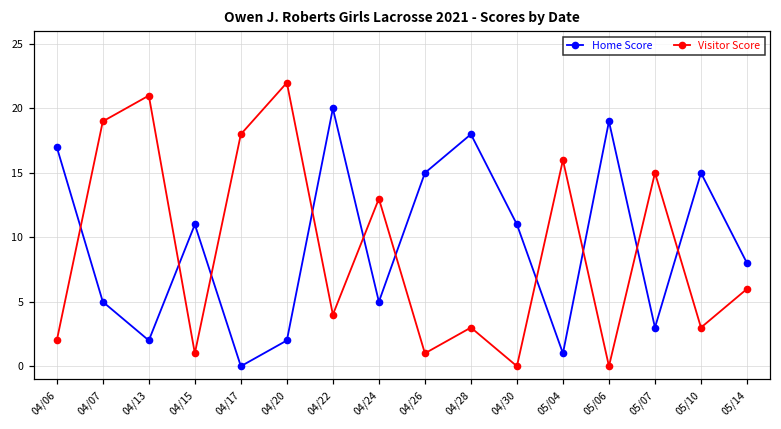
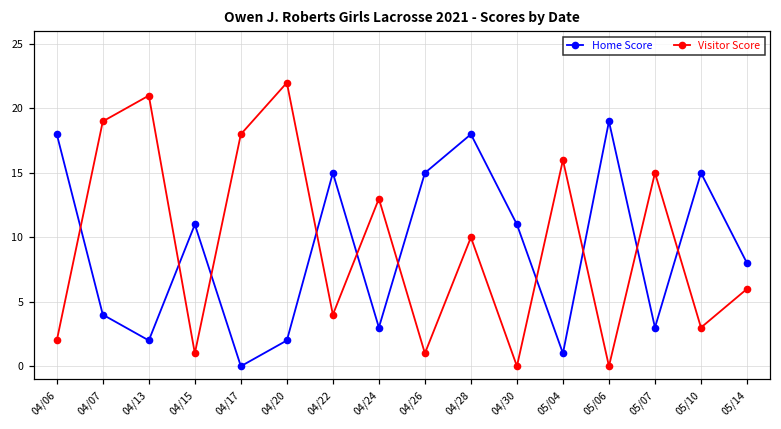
Home Score, 04/06: 17 -> 18
Home Score, 04/07: 5 -> 4
Home Score, 04/22: 20 -> 15
Home Score, 04/24: 5 -> 3
Visitor Score, 04/28: 3 -> 10
